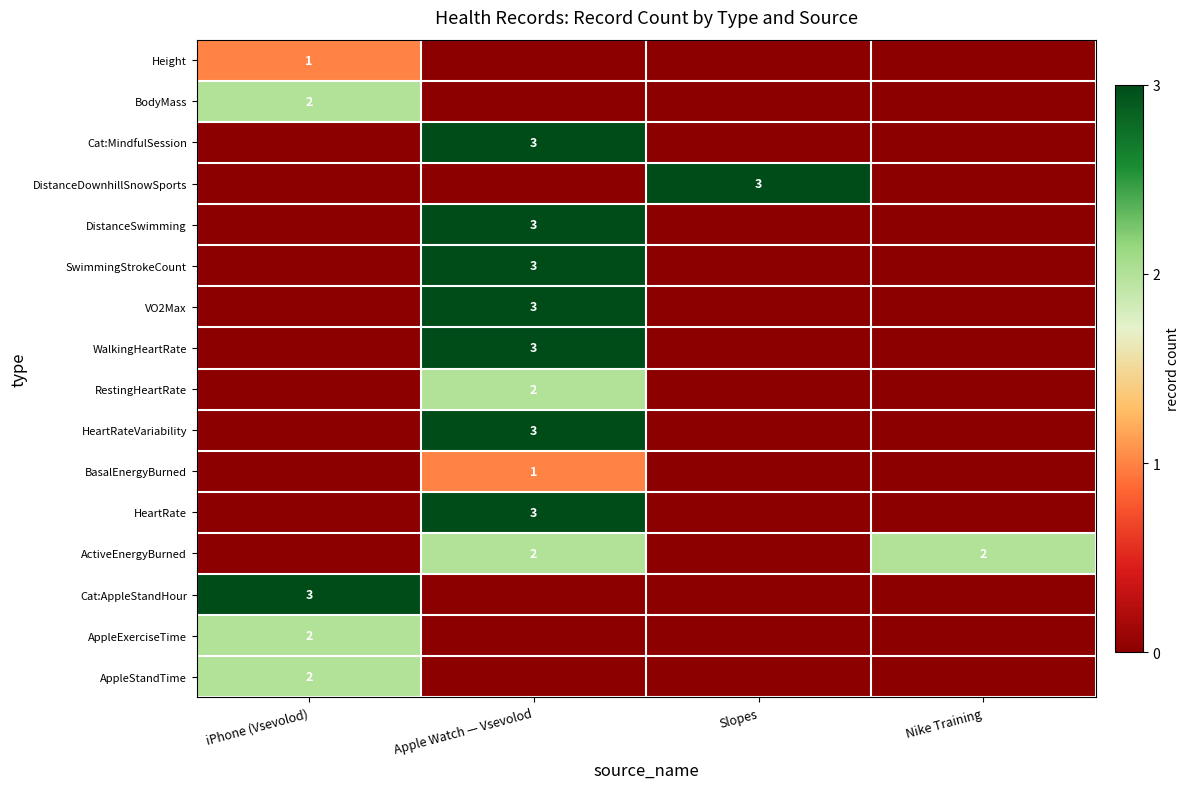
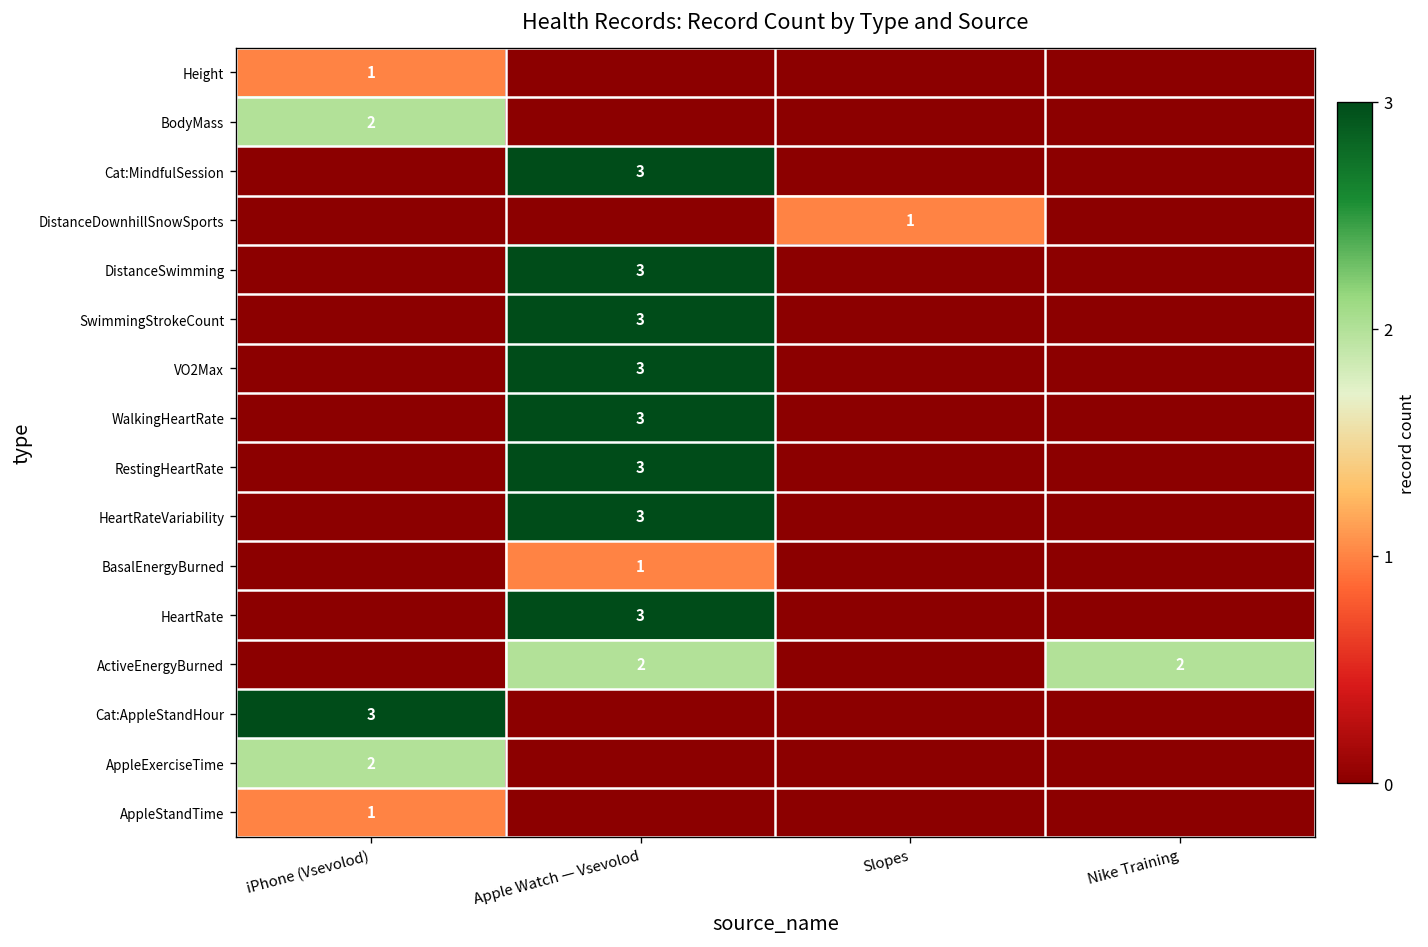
DistanceDownhillSnowSports, Slopes: 3 -> 1
RestingHeartRate, Apple Watch — Vsevolod: 2 -> 3
AppleStandTime, iPhone (Vsevolod): 2 -> 1
